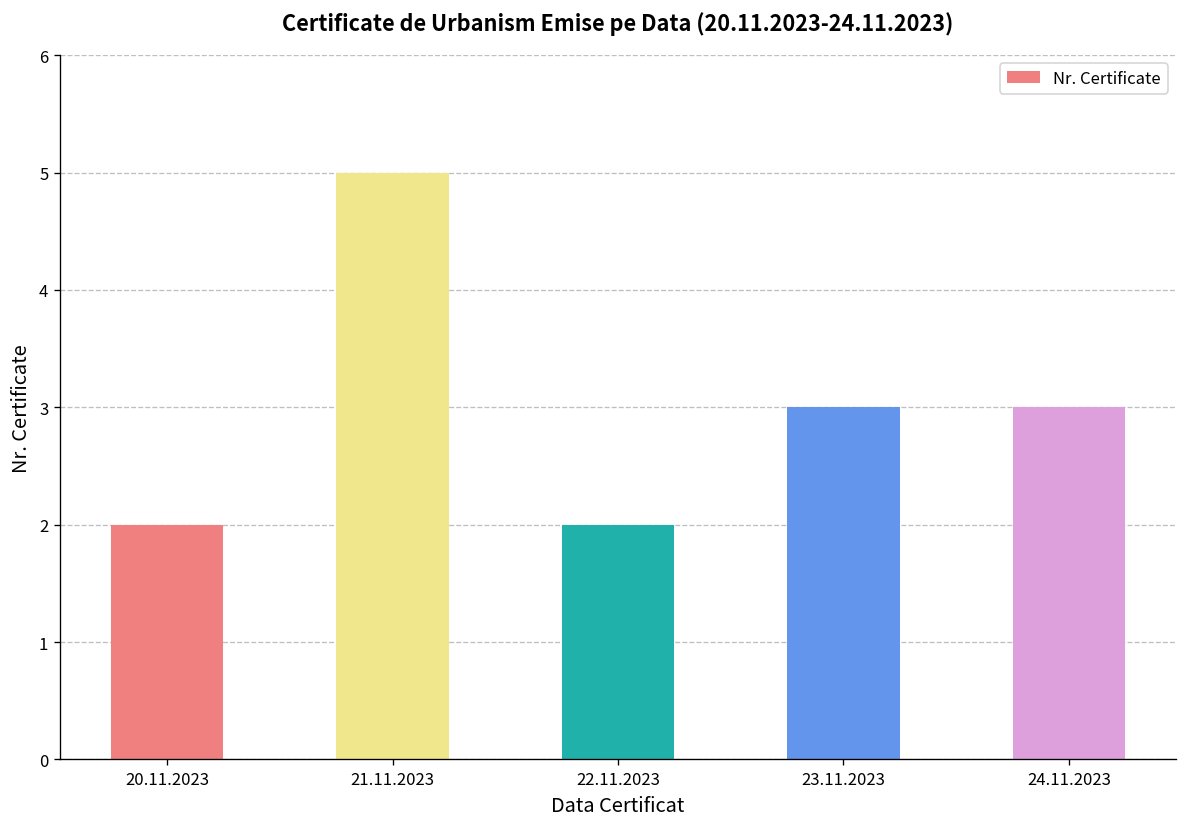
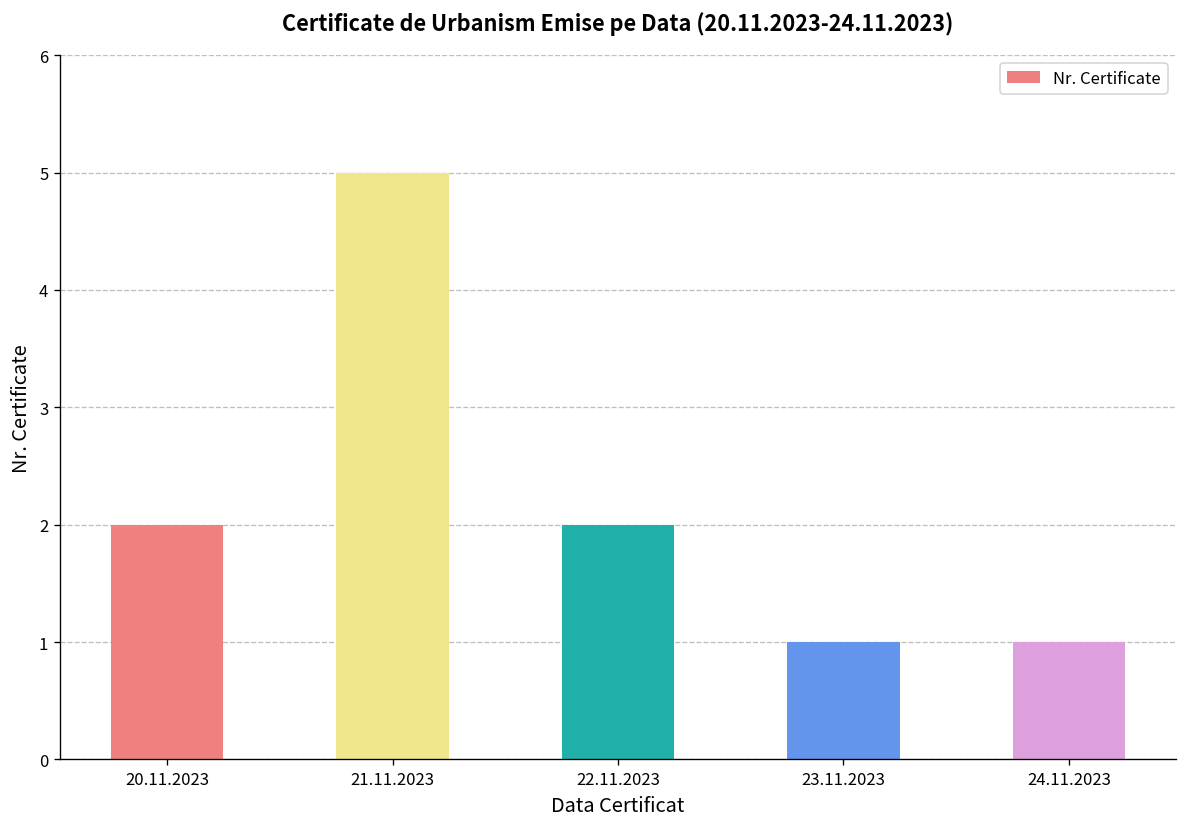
23.11.2023: 3 -> 1
24.11.2023: 3 -> 1
